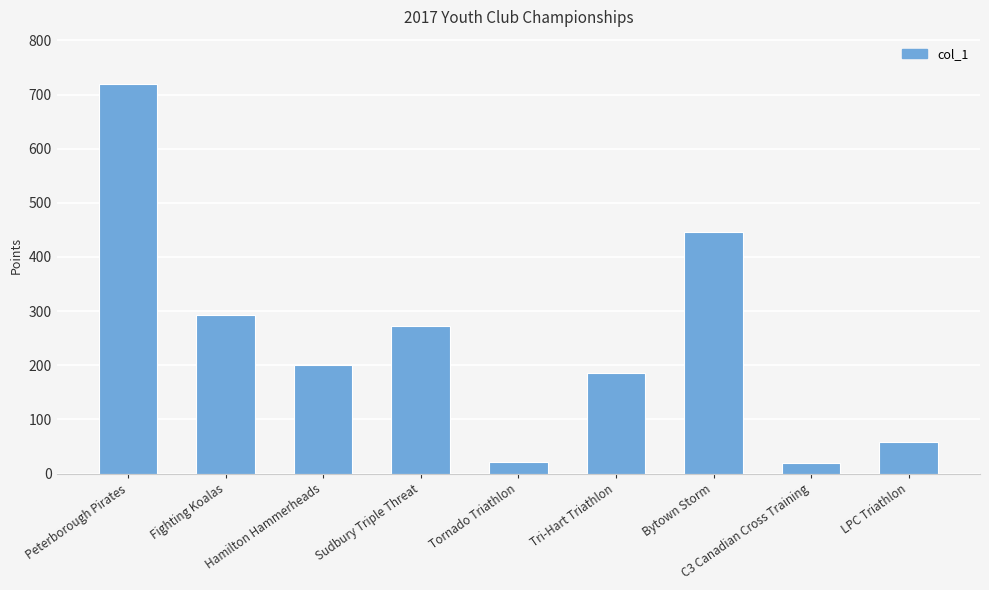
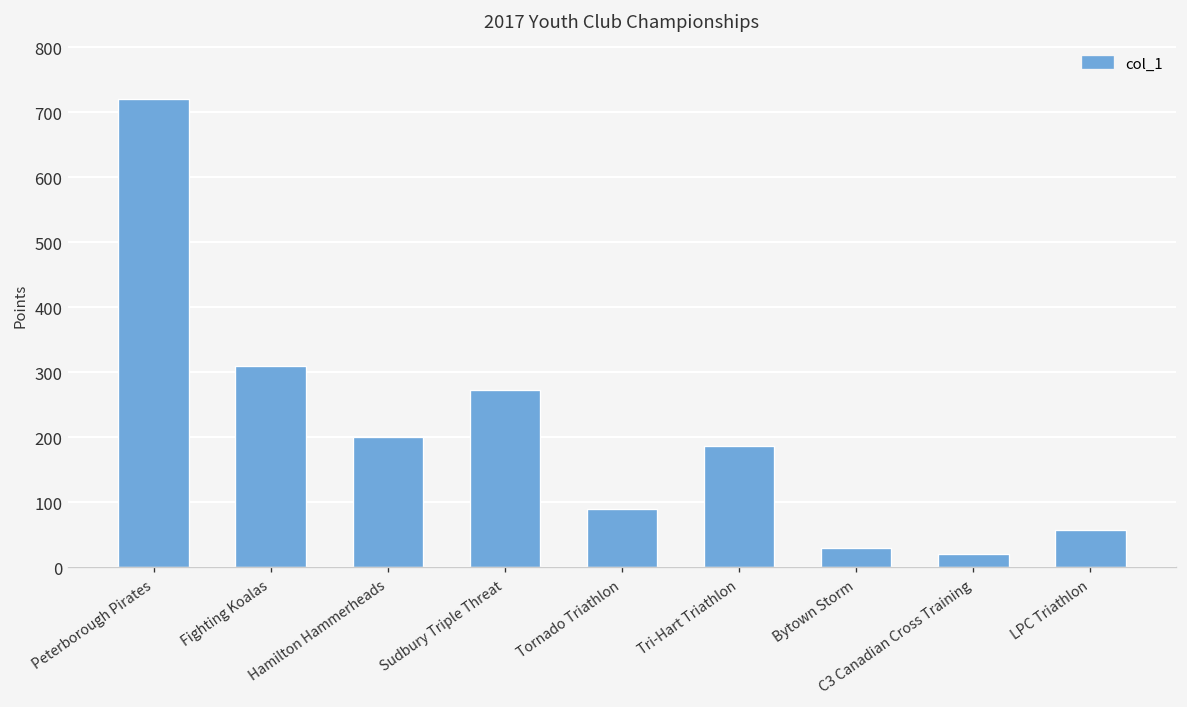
Fighting Koalas: 290 -> 310
Tornado Triathlon: 20 -> 90
Bytown Storm: 450 -> 30
